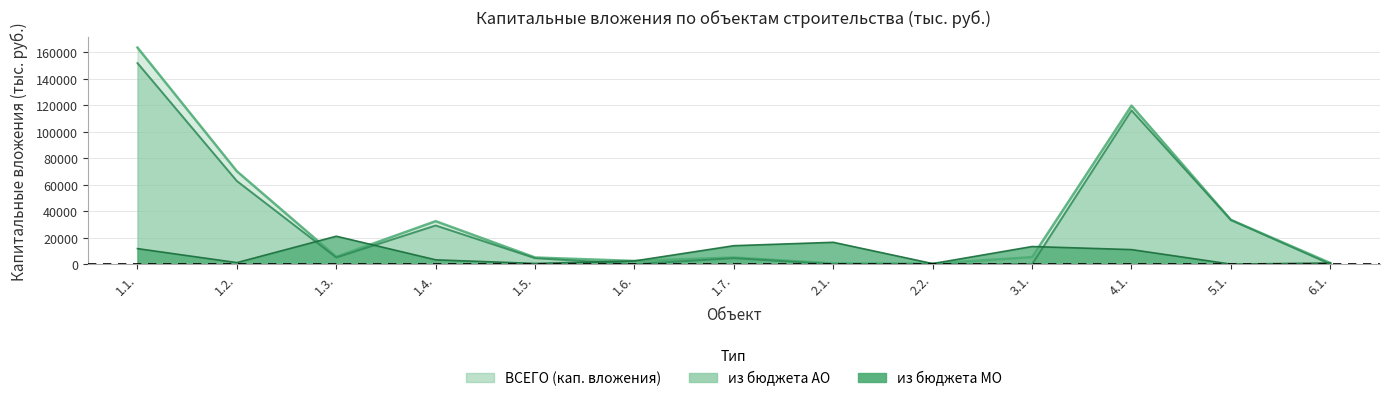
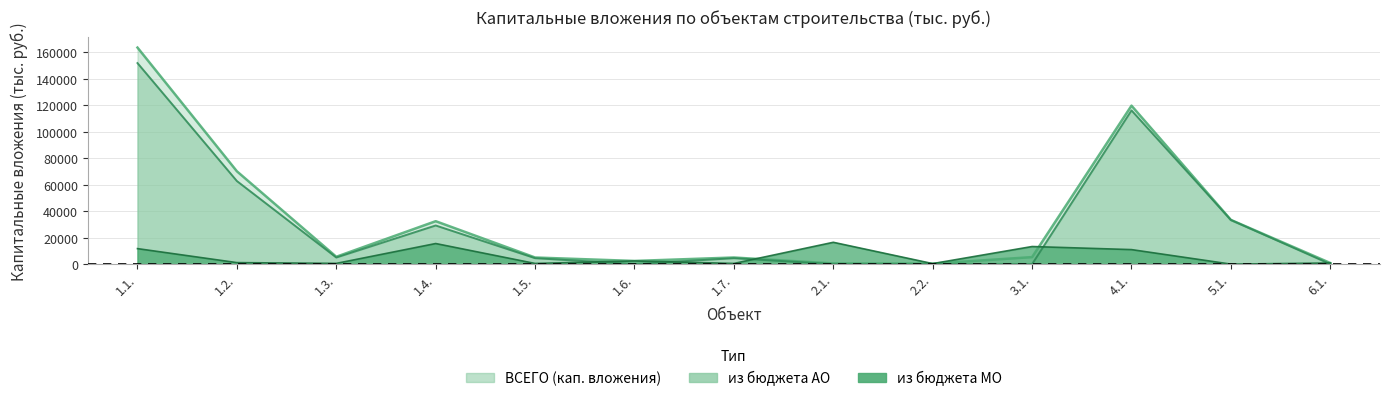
из бюджета МО, 1.3.: 21000 -> 1000
из бюджета МО, 1.4.: 3000 -> 16000
из бюджета МО, 1.7.: 14000 -> 1000
